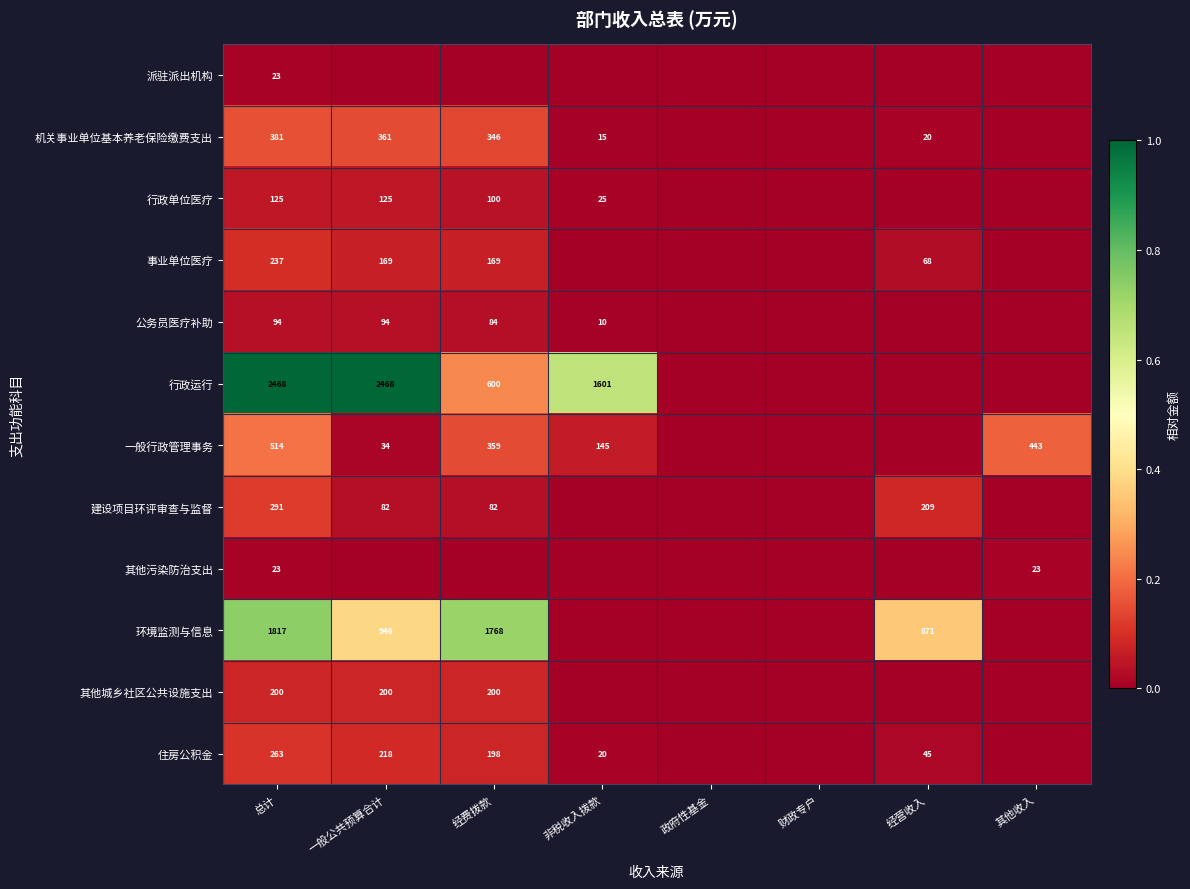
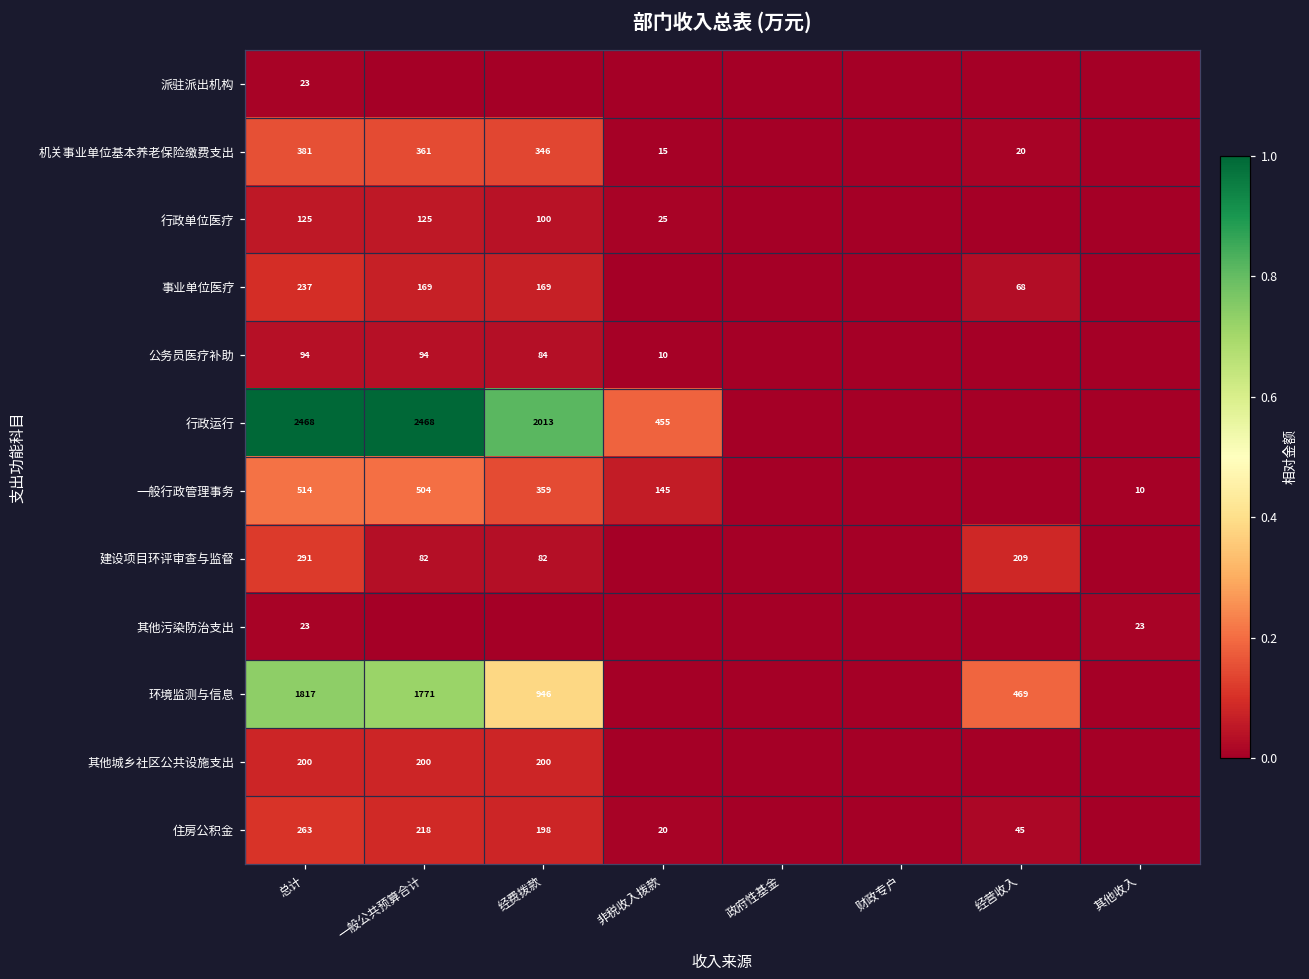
行政运行, 经费拨款: 600 -> 2013
行政运行, 非税收入拨款: 1601 -> 455
一般行政管理事务, 一般公共预算合计: 34 -> 504
一般行政管理事务, 其他收入: 443 -> 10
环境监测与信息, 一般公共预算合计: 946 -> 1771
环境监测与信息, 经费拨款: 1768 -> 946
环境监测与信息, 经营收入: 871 -> 469
